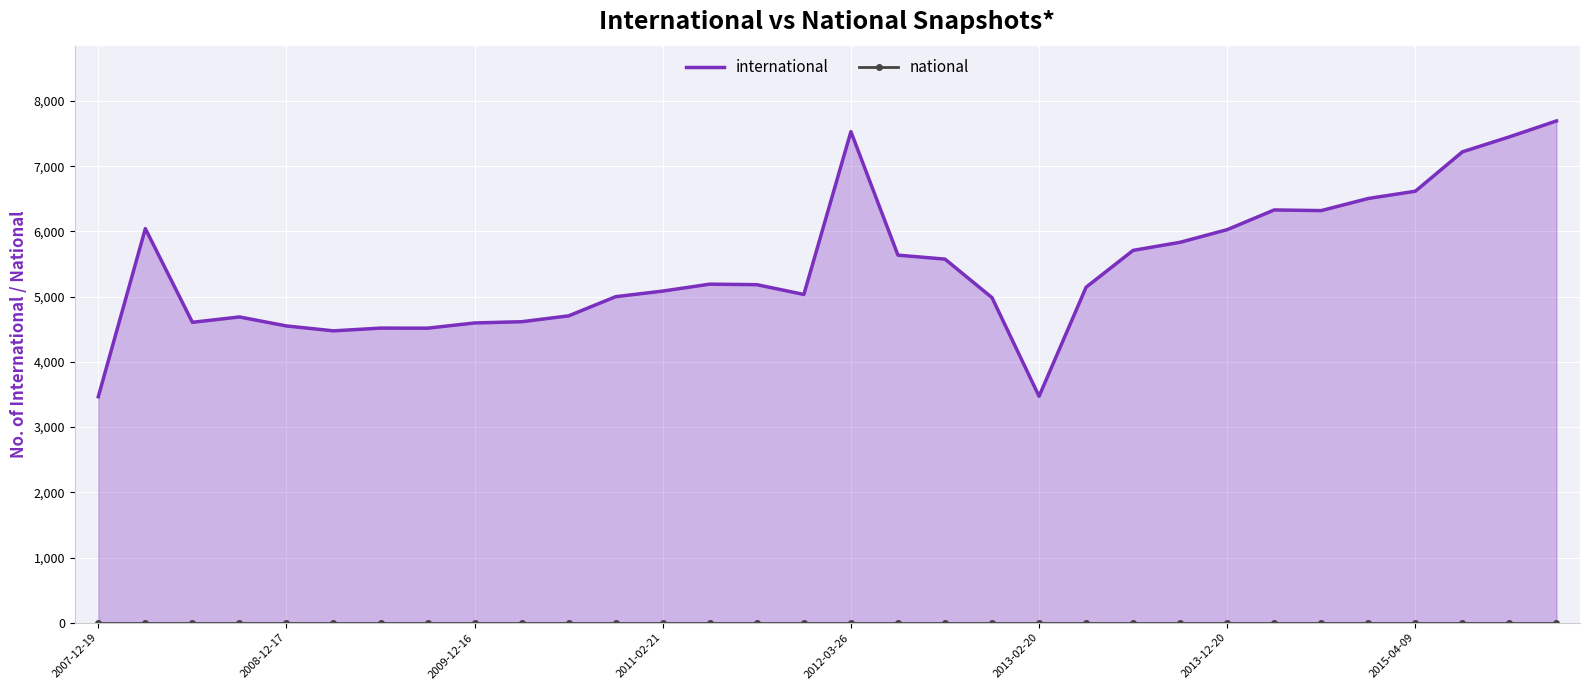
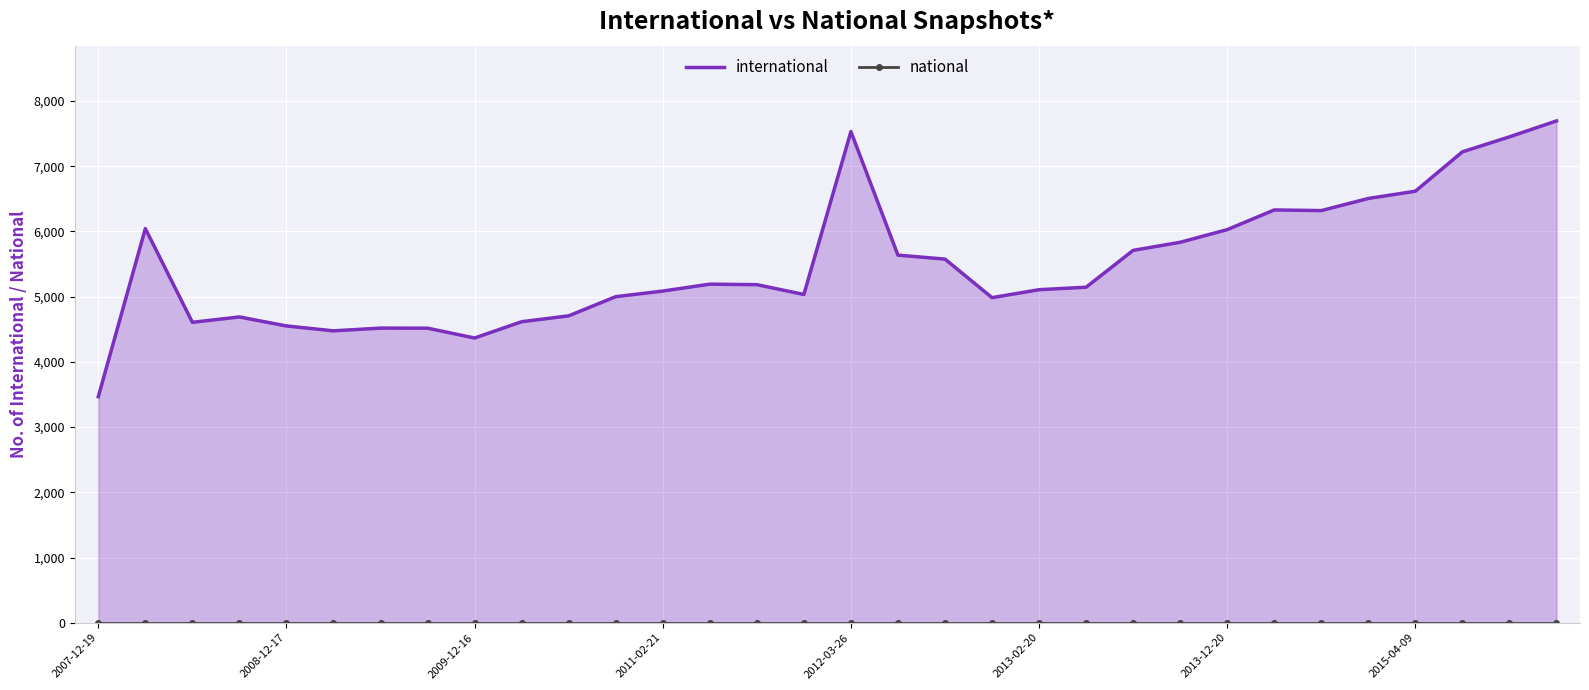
international, 2009-12-16: 4,600 -> 4,400
international, 2013-02-20: 3,500 -> 5,100
